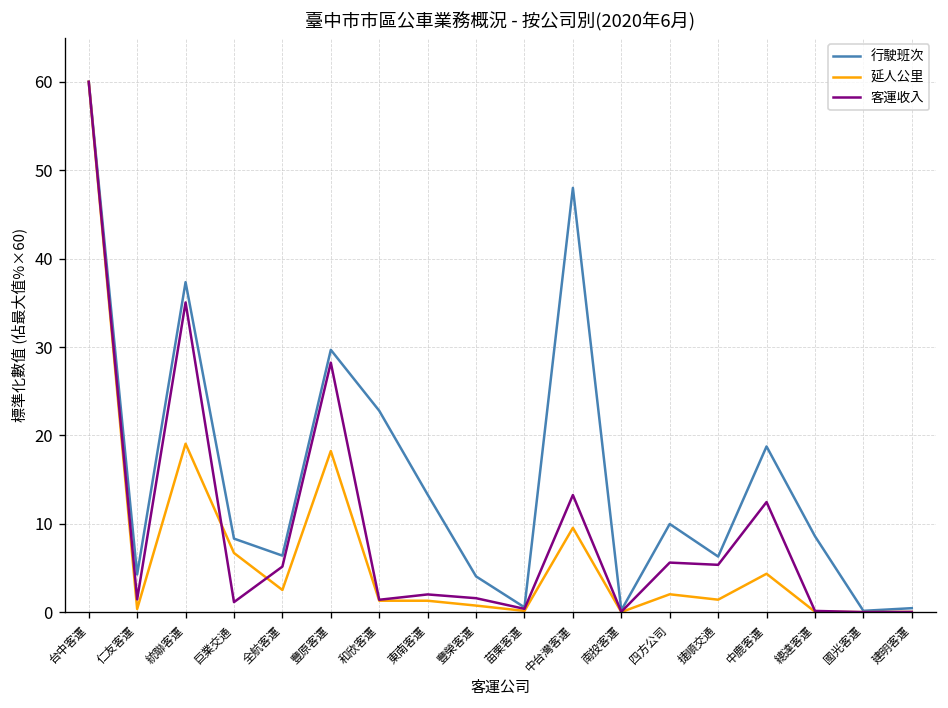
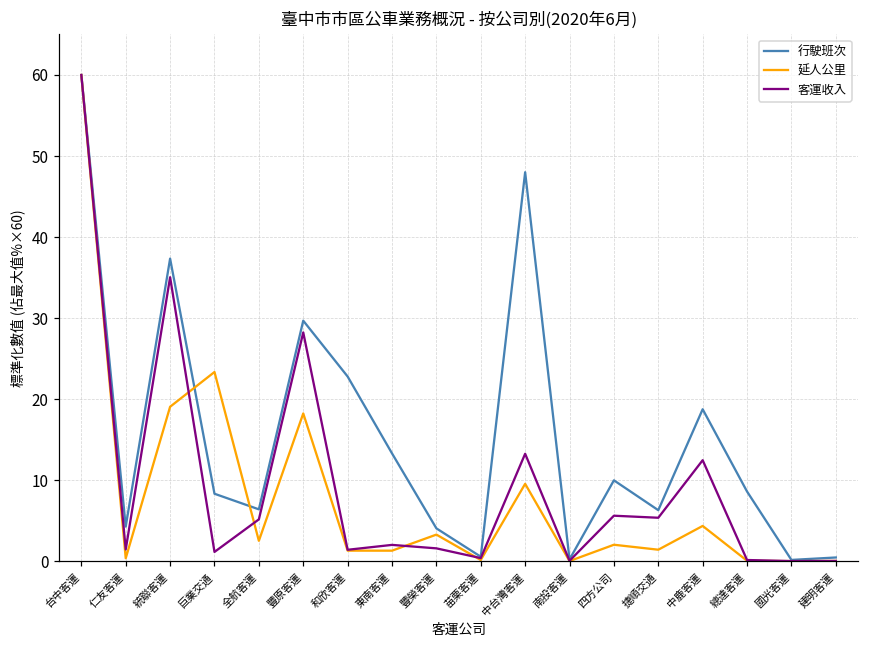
延人公里, 巨業交通: 7 -> 23
延人公里, 豐榮客運: 1 -> 3
